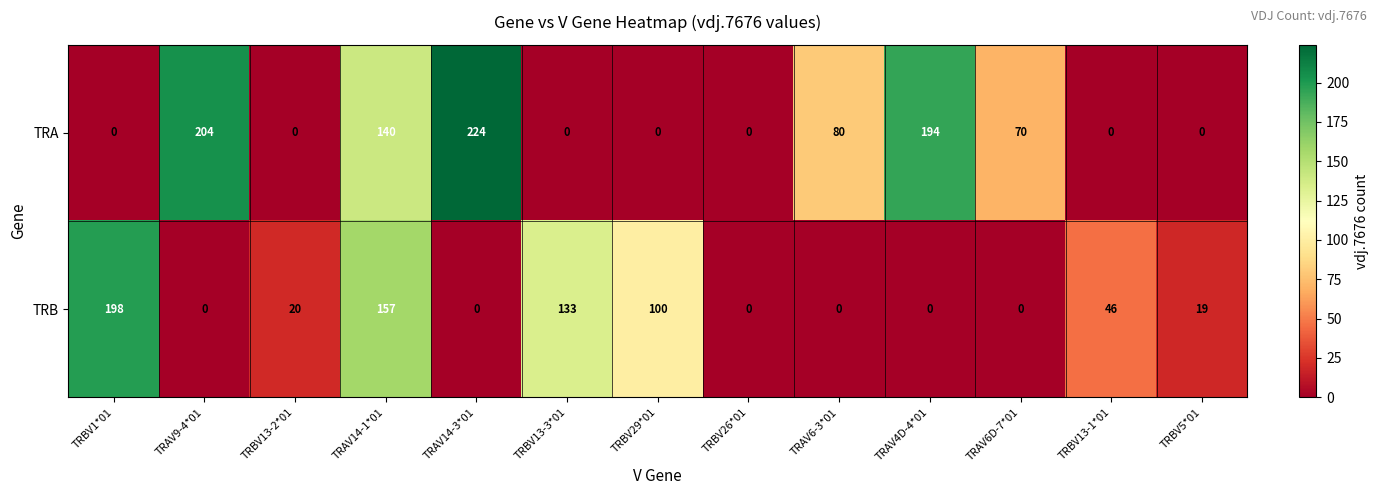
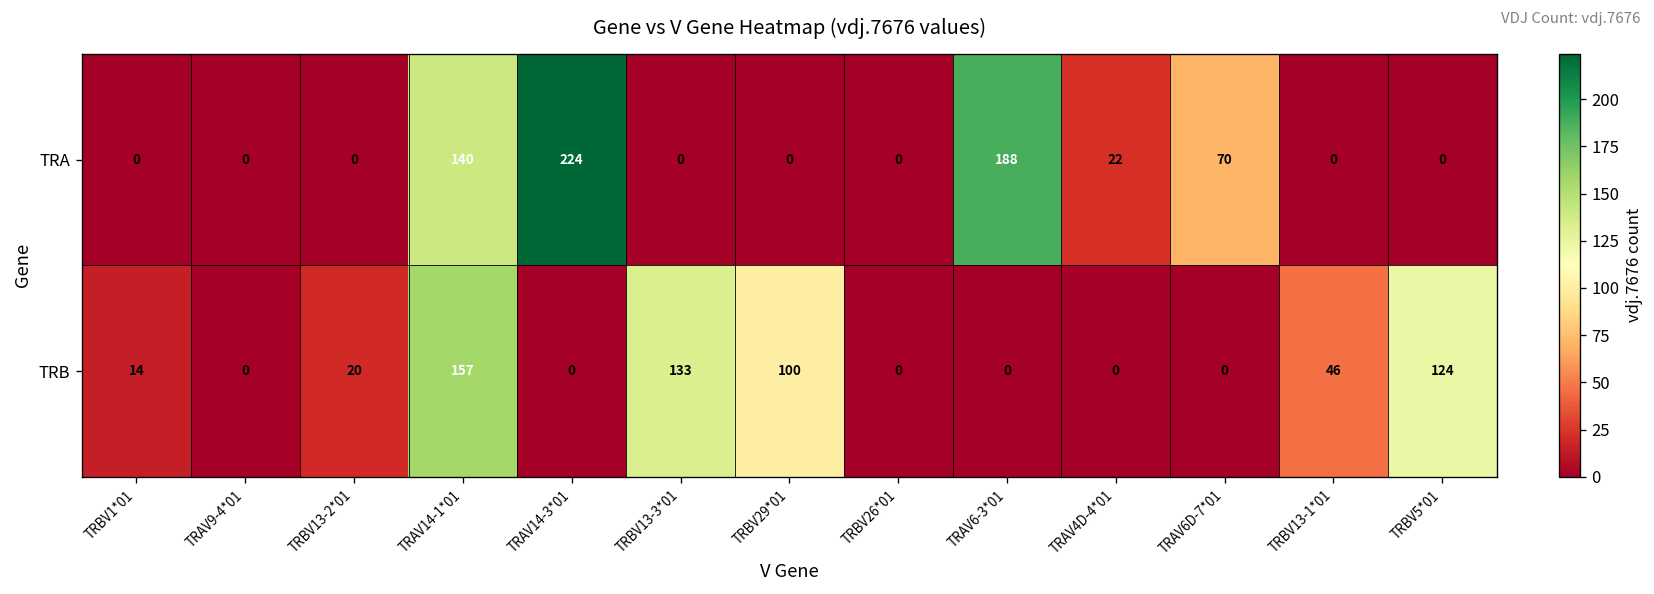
TRA, TRAV9-4*01: 204 -> 0
TRA, TRAV6-3*01: 80 -> 188
TRA, TRAV4D-4*01: 194 -> 22
TRB, TRBV1*01: 198 -> 14
TRB, TRBV5*01: 19 -> 124
